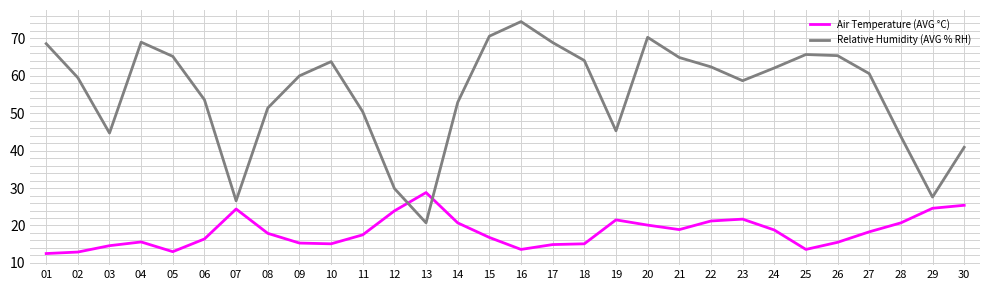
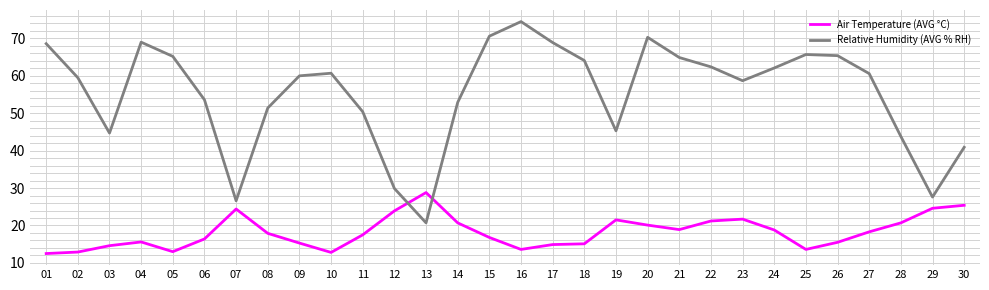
Air Temperature (AVG °C), 10: 15 -> 13
Relative Humidity (AVG % RH), 10: 64 -> 61
